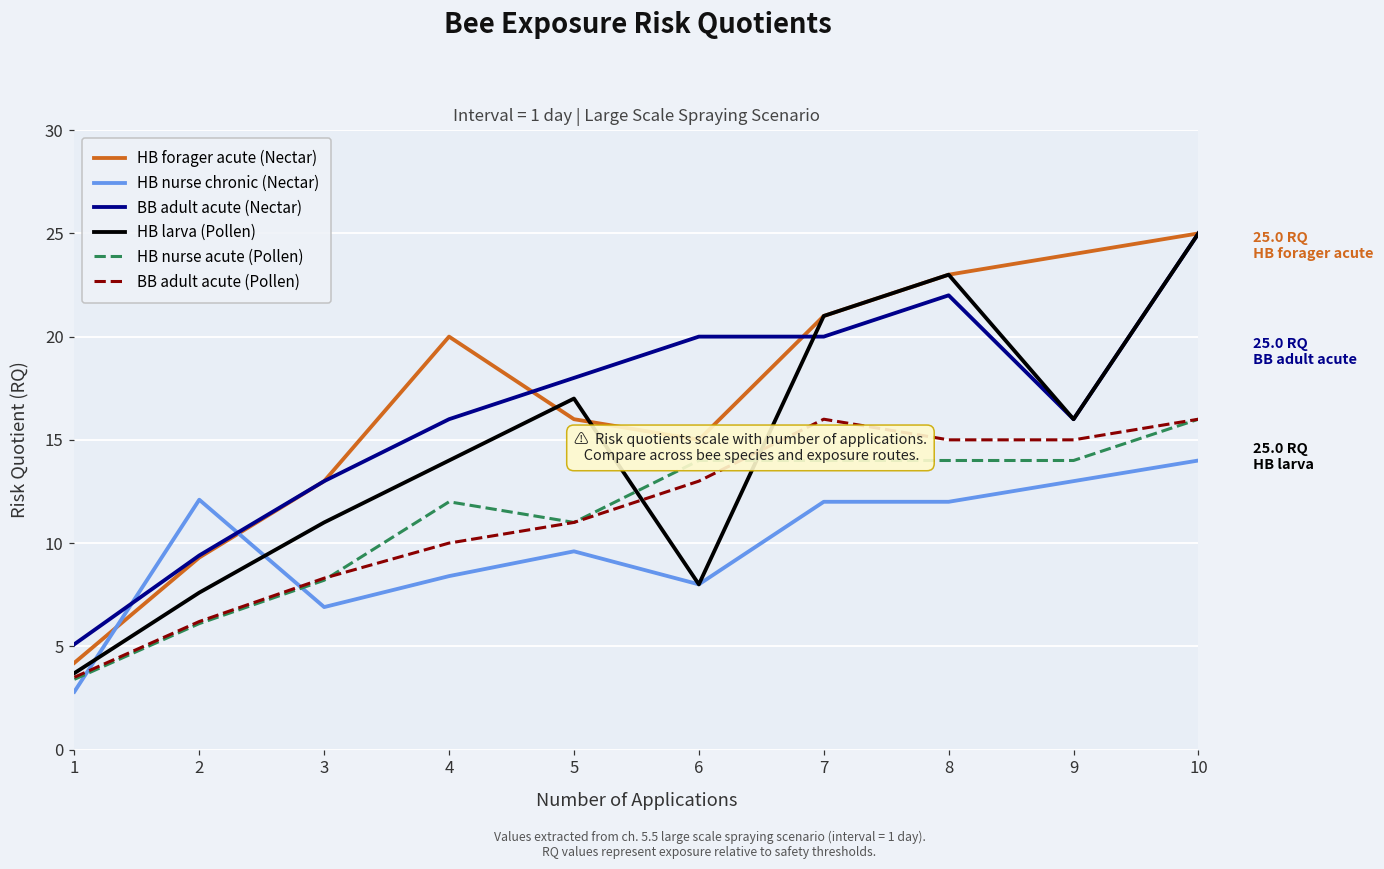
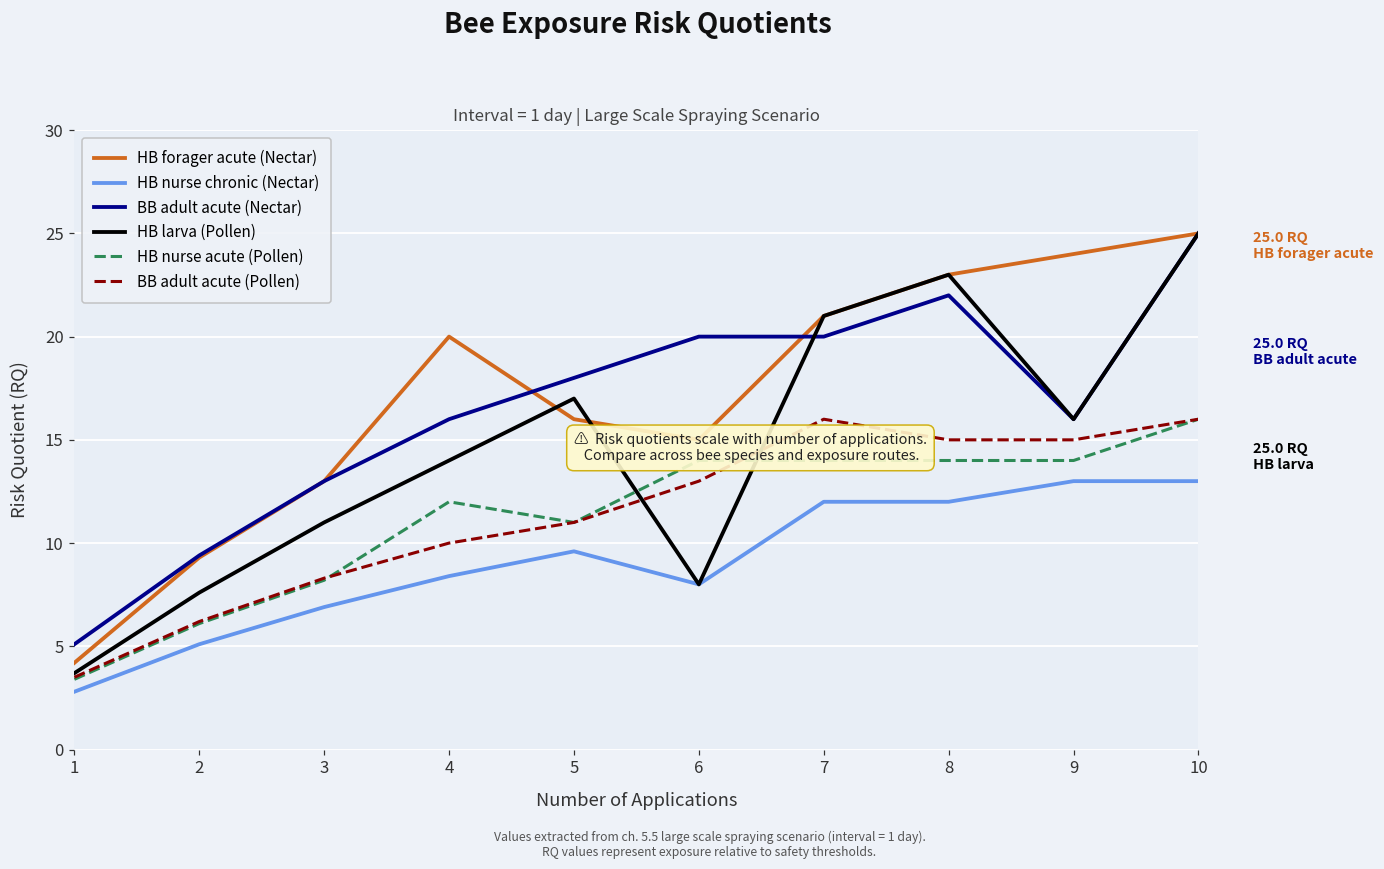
HB nurse chronic (Nectar), 2: 12.1 -> 5.1
HB nurse chronic (Nectar), 10: 14 -> 13
